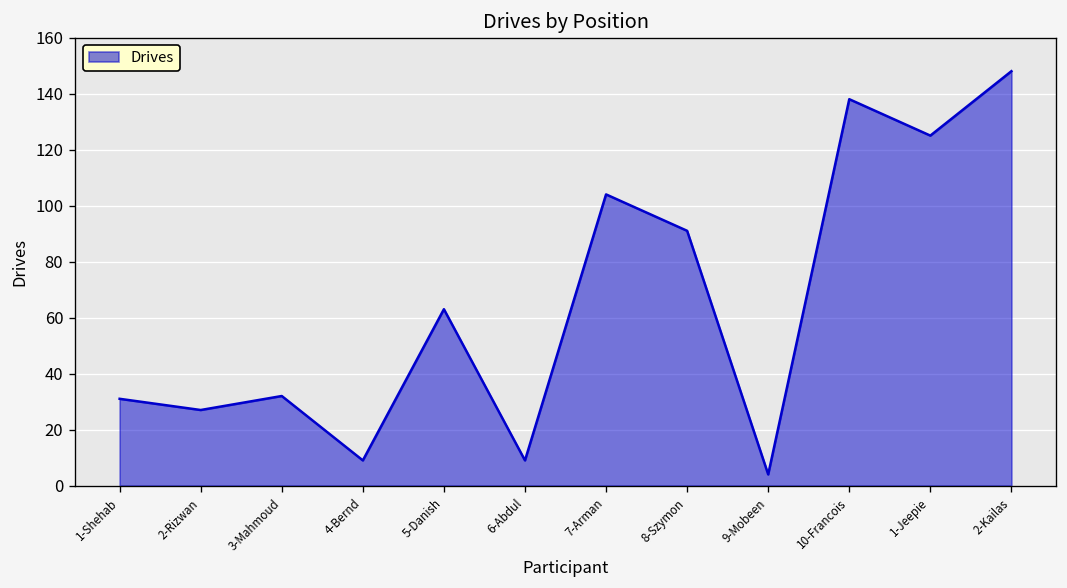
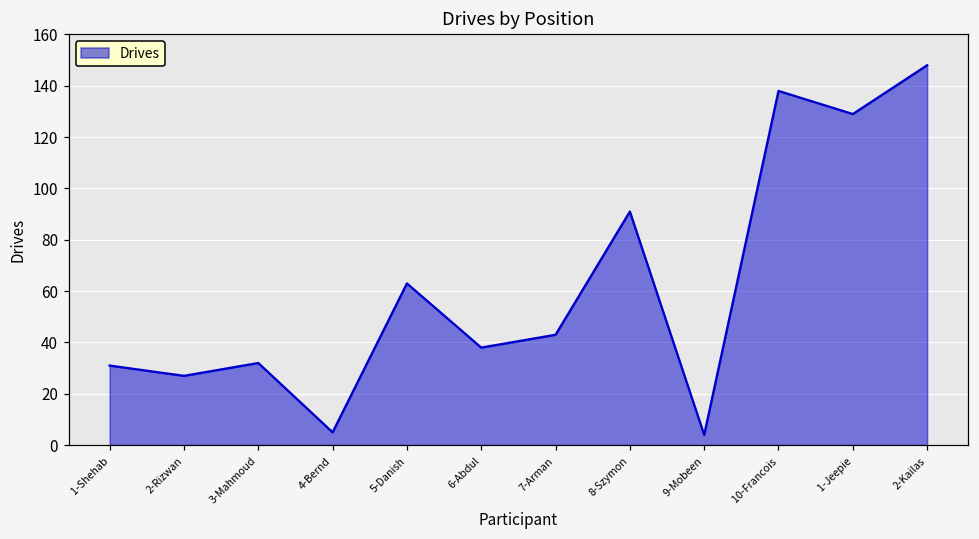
4-Bernd: 9 -> 5
6-Abdul: 9 -> 38
7-Arman: 104 -> 43
1-Jeepie: 125 -> 129
